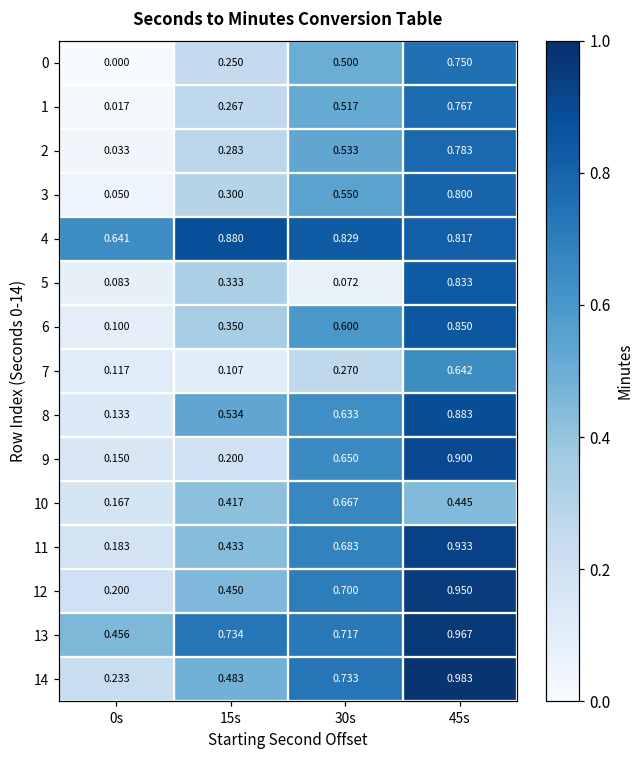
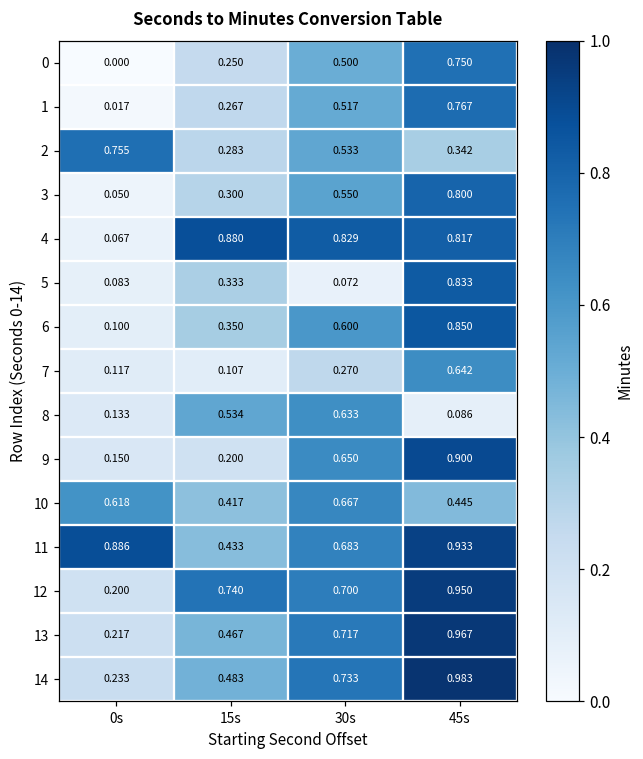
2, 0s: 0.033 -> 0.755
2, 45s: 0.783 -> 0.342
4, 0s: 0.641 -> 0.067
8, 45s: 0.883 -> 0.086
10, 0s: 0.167 -> 0.618
11, 0s: 0.183 -> 0.886
12, 15s: 0.450 -> 0.740
13, 0s: 0.456 -> 0.217
13, 15s: 0.734 -> 0.467
